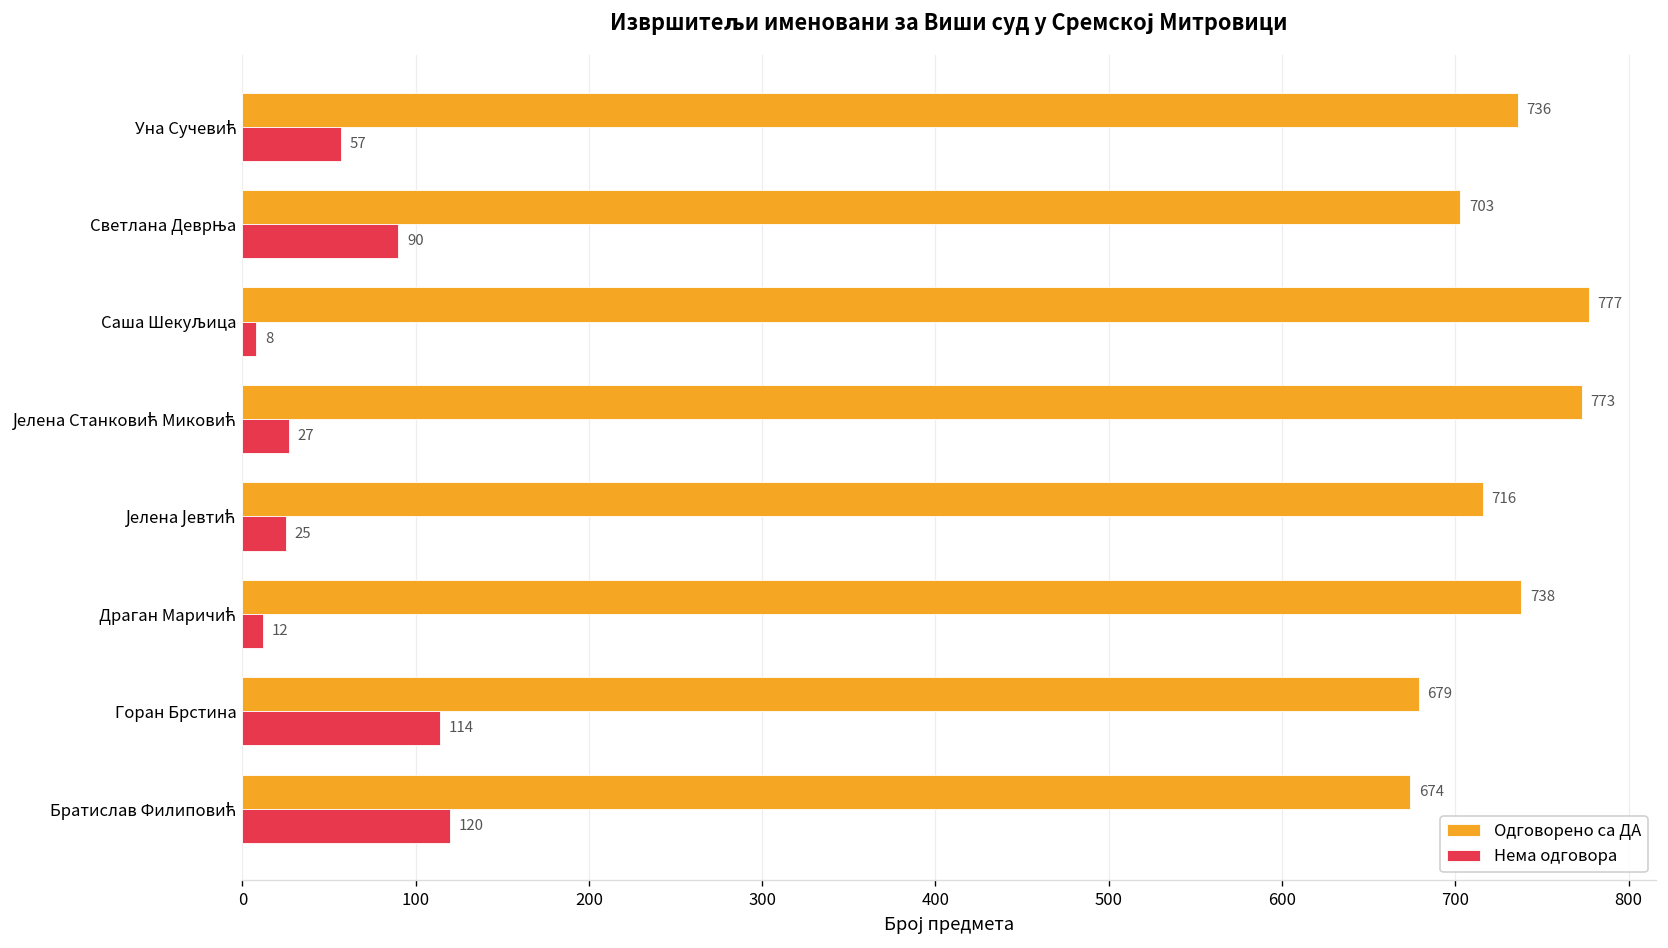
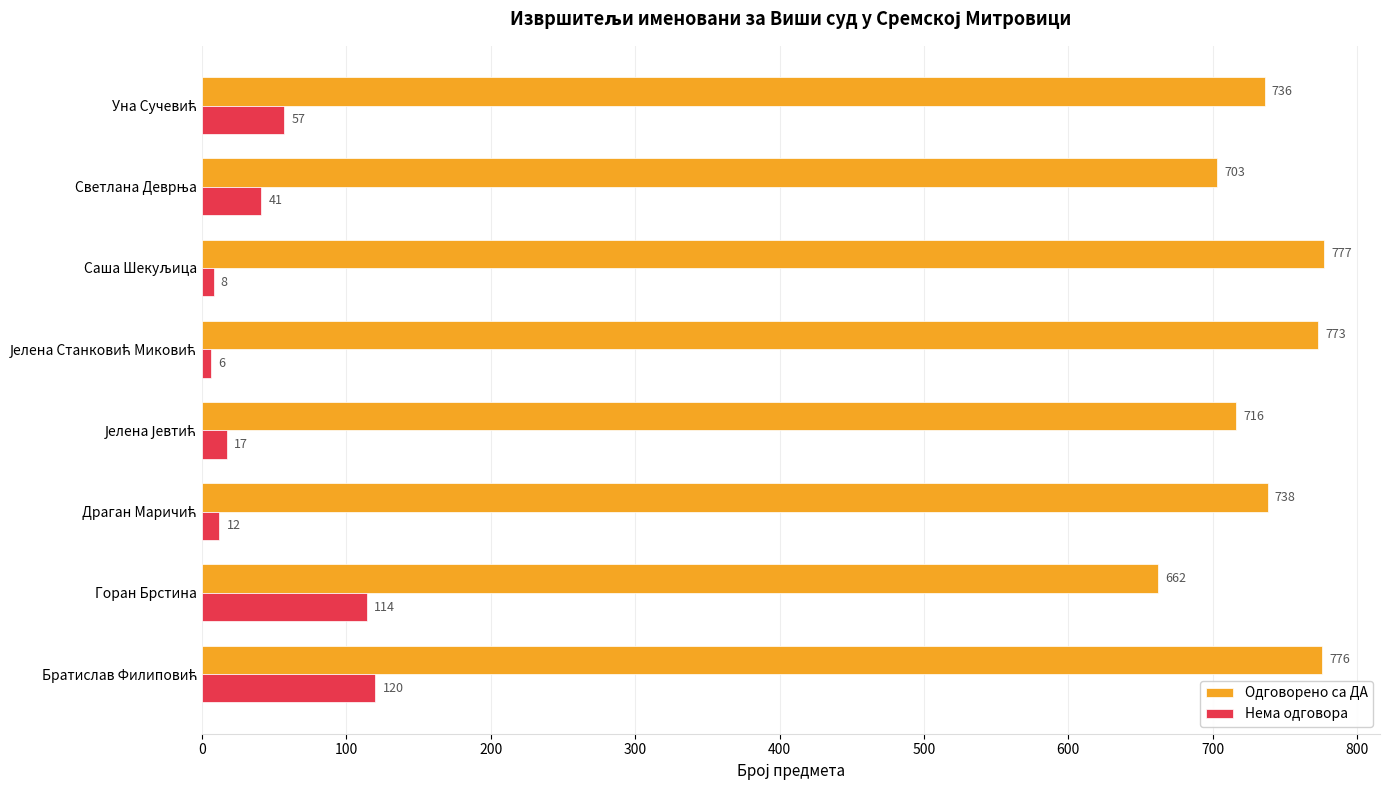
Нема одговора, Светлана Деврња: 90 -> 41
Нема одговора, Јелена Станковић Миковић: 27 -> 6
Нема одговора, Јелена Јевтић: 25 -> 17
Одговорено са ДА, Горан Брстина: 679 -> 662
Одговорено са ДА, Братислав Филиповић: 674 -> 776
